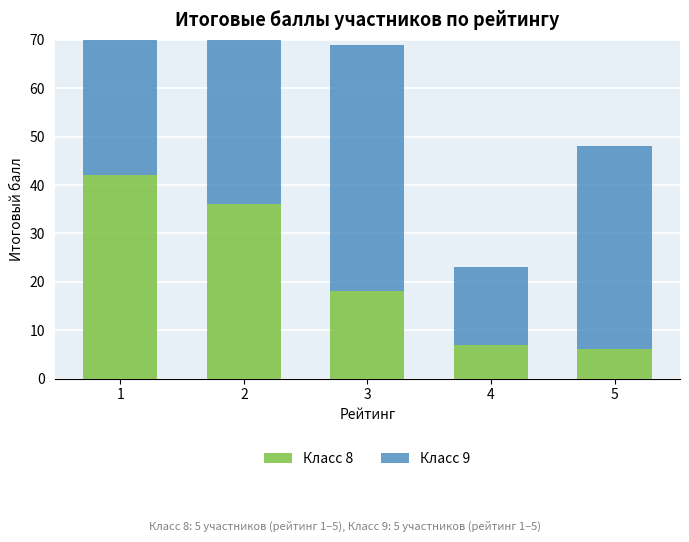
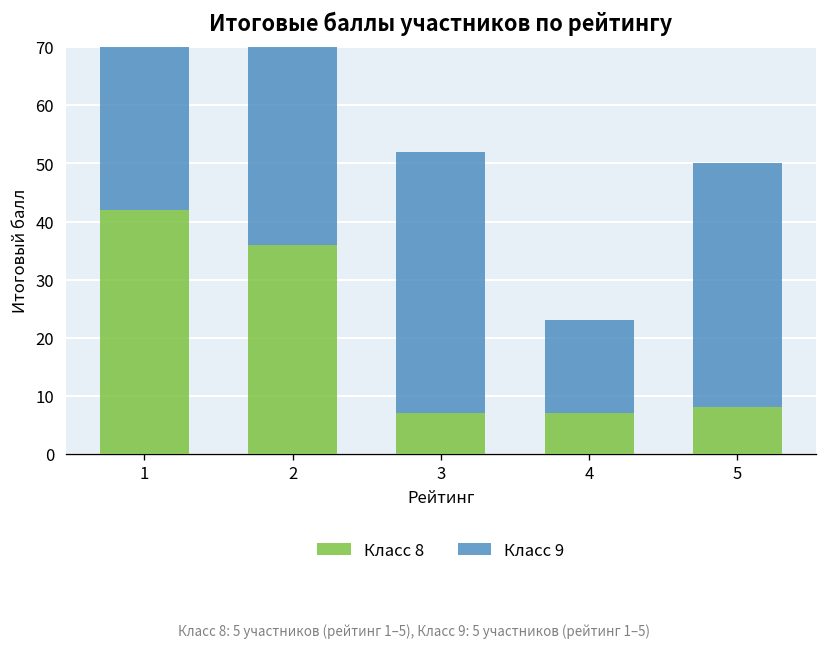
Класс 8, 3: 18 -> 7
Класс 9, 3: 51 -> 45
Класс 8, 5: 6 -> 8
